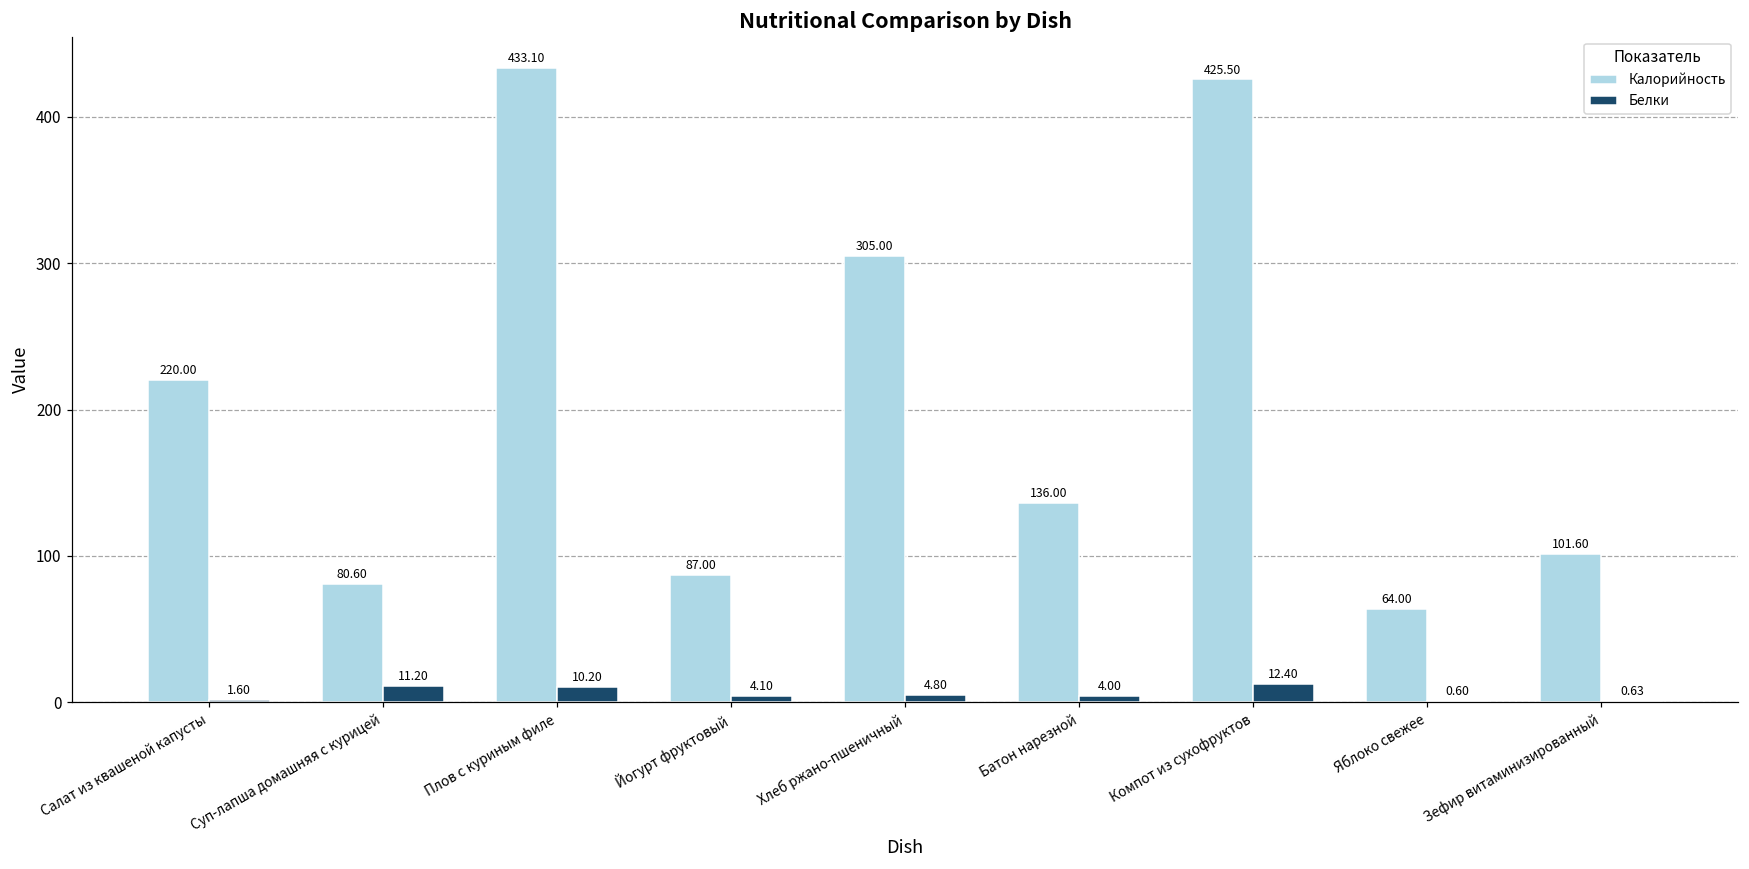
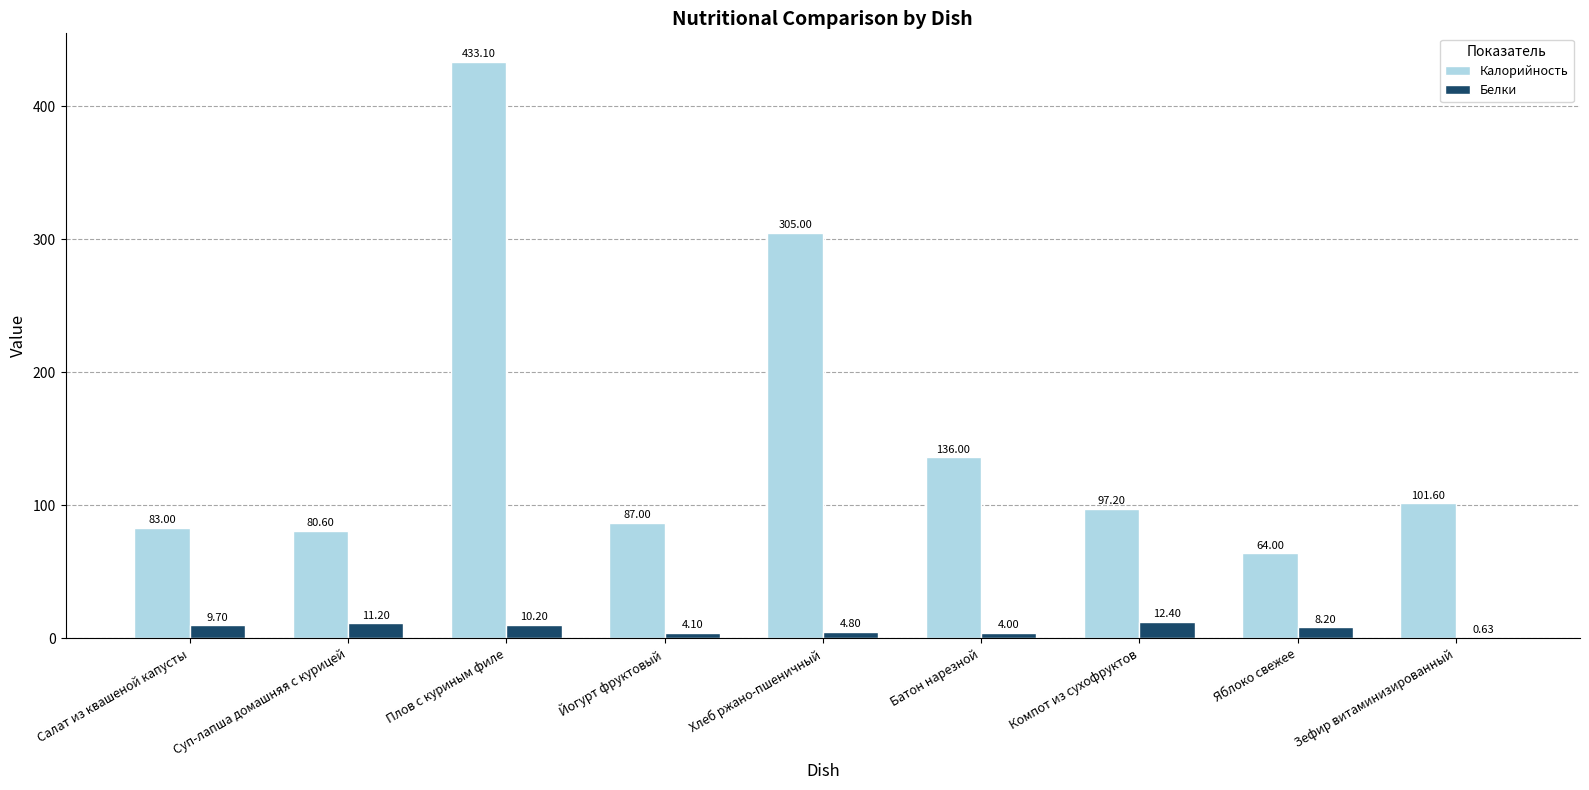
Калорийность, Салат из квашеной капусты: 220.00 -> 83.00
Белки, Салат из квашеной капусты: 1.60 -> 9.70
Калорийность, Компот из сухофруктов: 425.50 -> 97.20
Белки, Яблоко свежее: 0.60 -> 8.20
